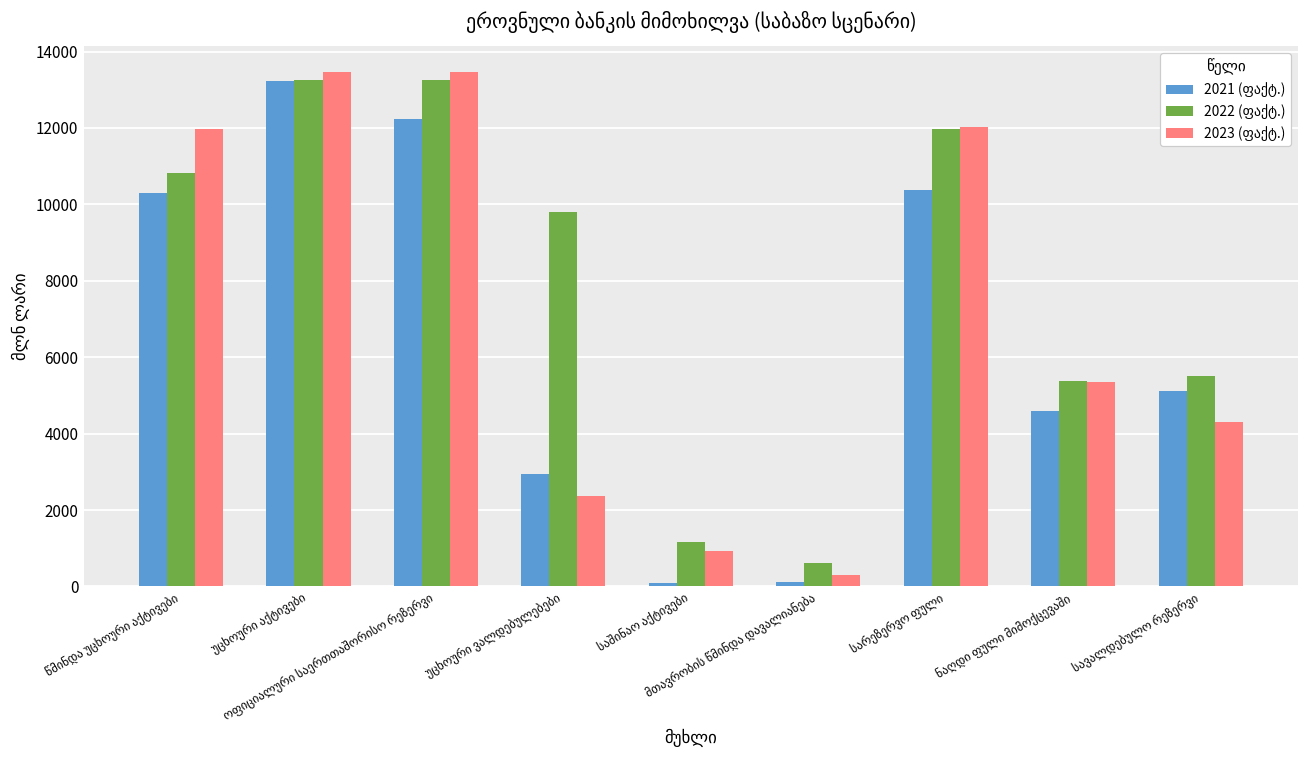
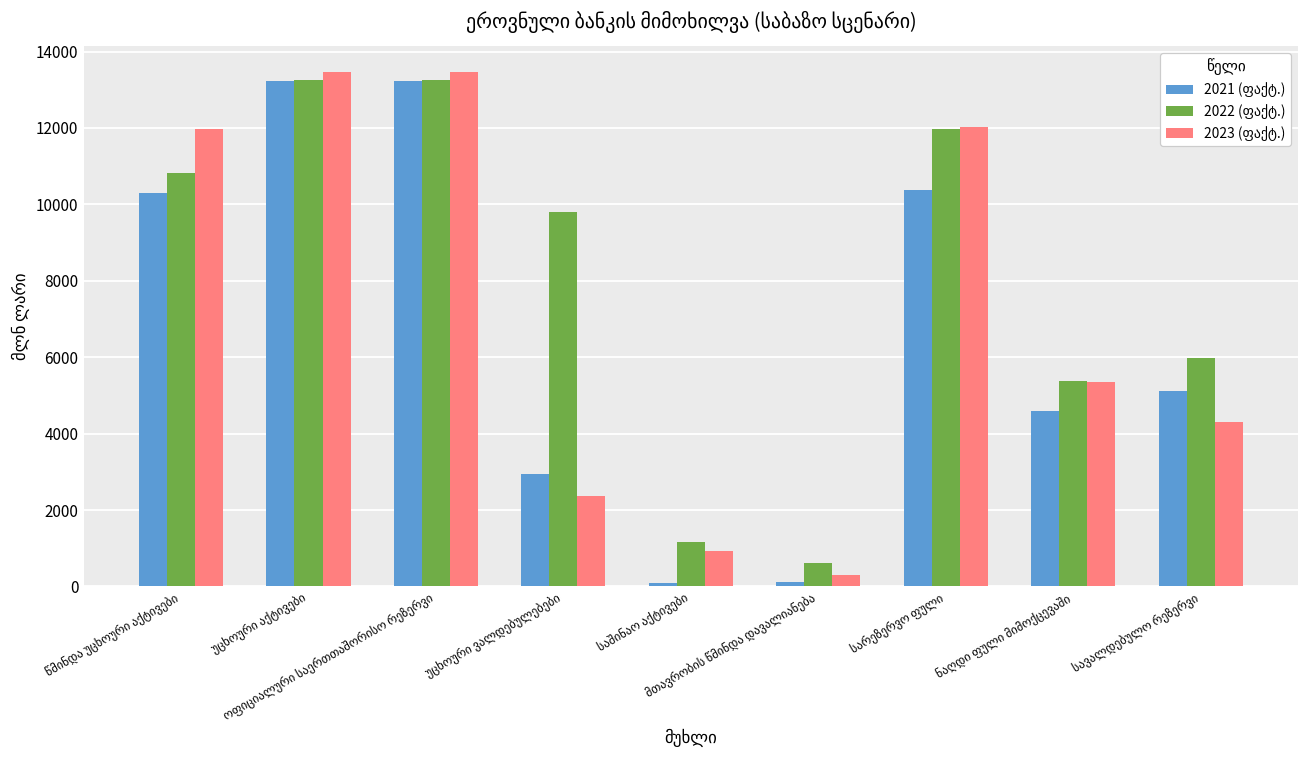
2021 (ფაქტ.), ოფიციალური საერთთაშორისო რეზერვი: 12200 -> 13200
2022 (ფაქტ.), სავალდებულო რეზერვი: 5500 -> 6000
